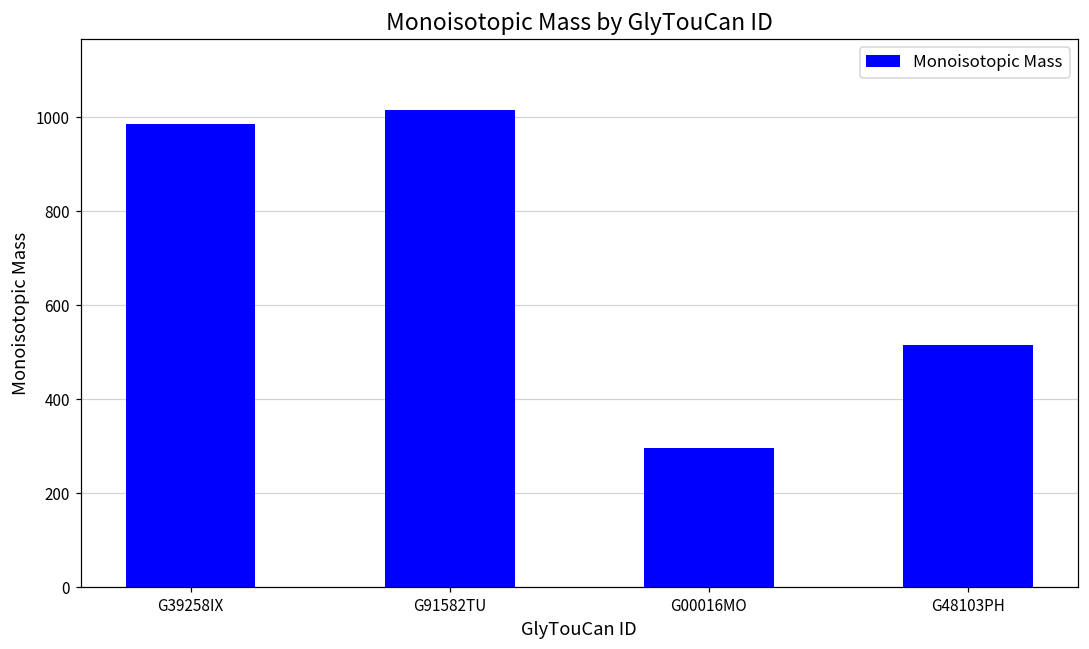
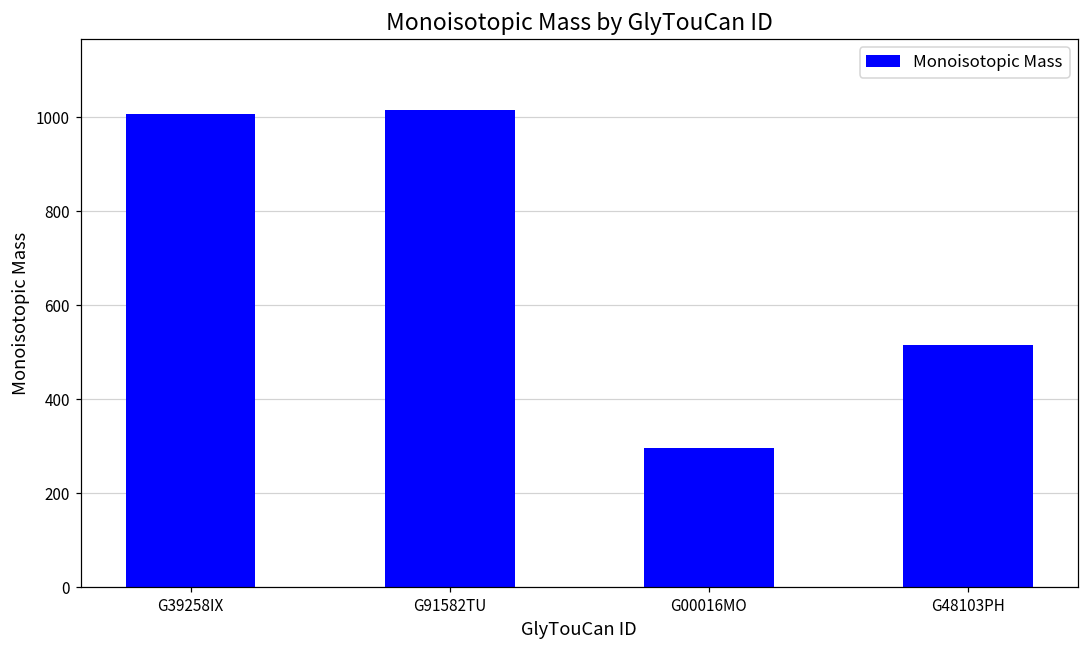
G39258IX: 990 -> 1010
